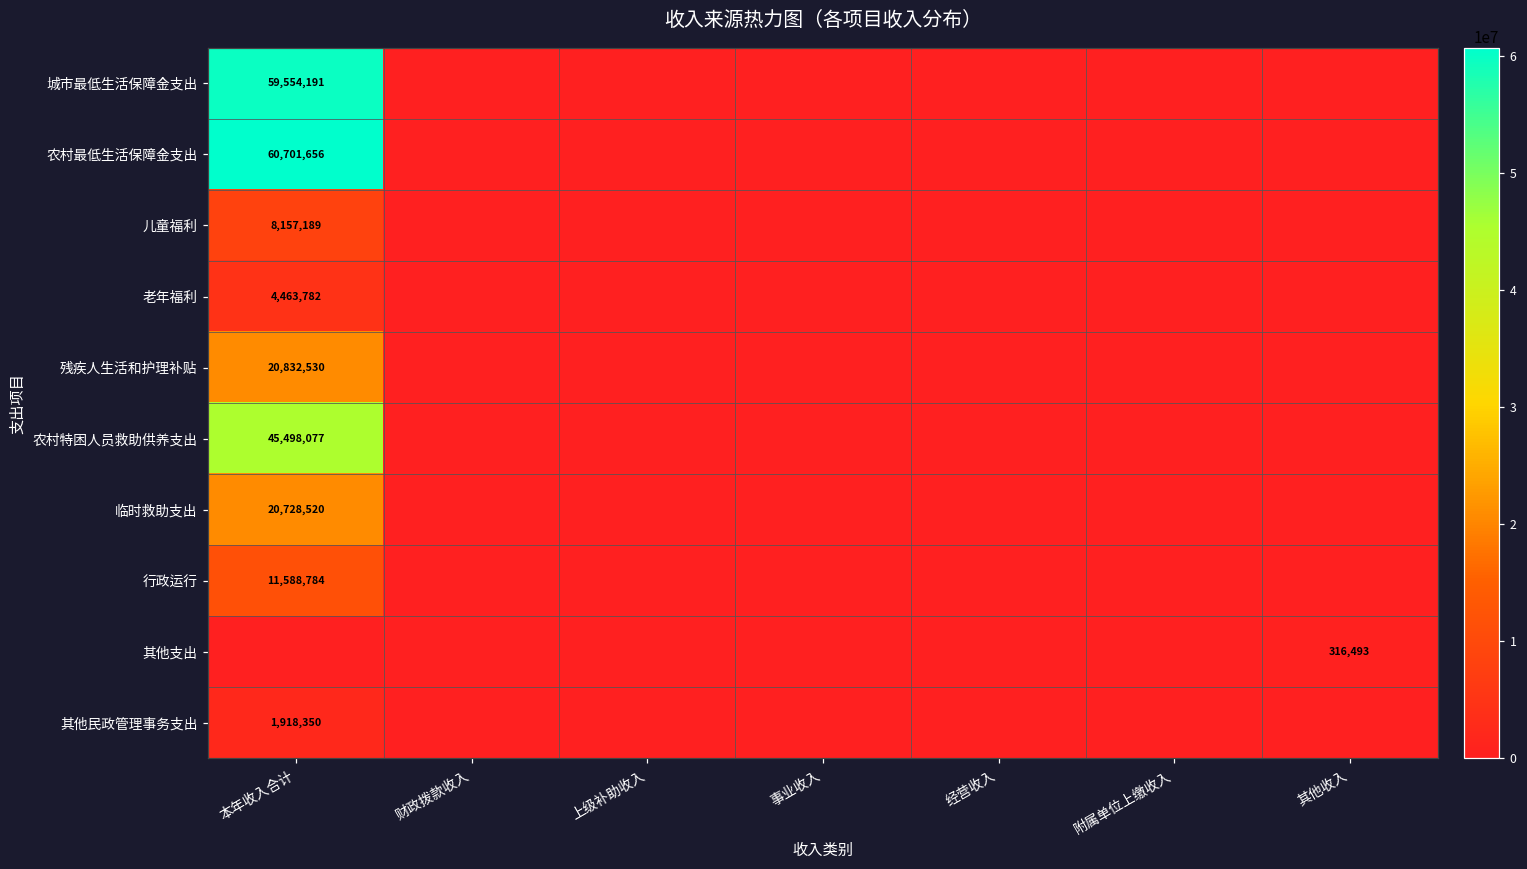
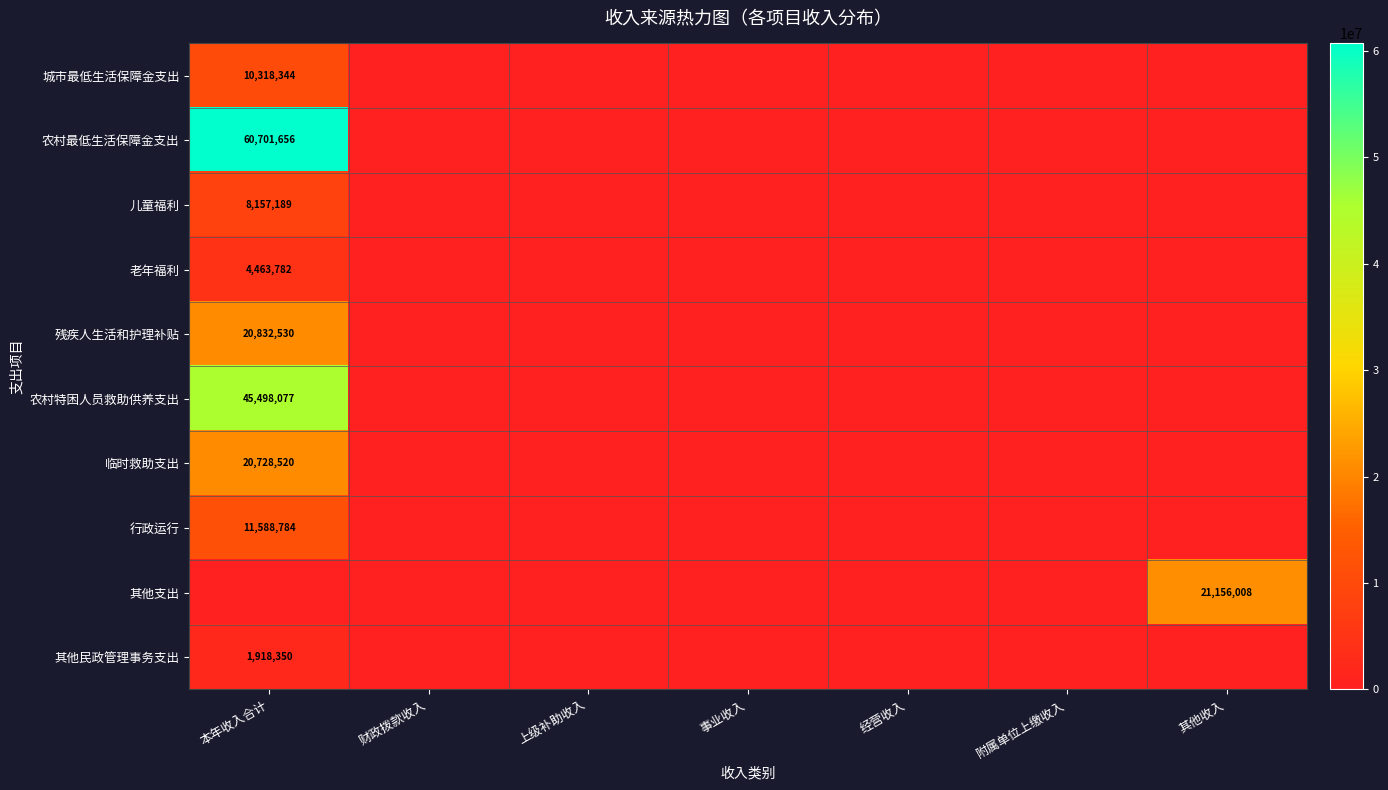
城市最低生活保障金支出, 本年收入合计: 59,554,191 -> 10,318,344
其他支出, 其他收入: 316,493 -> 21,156,008
